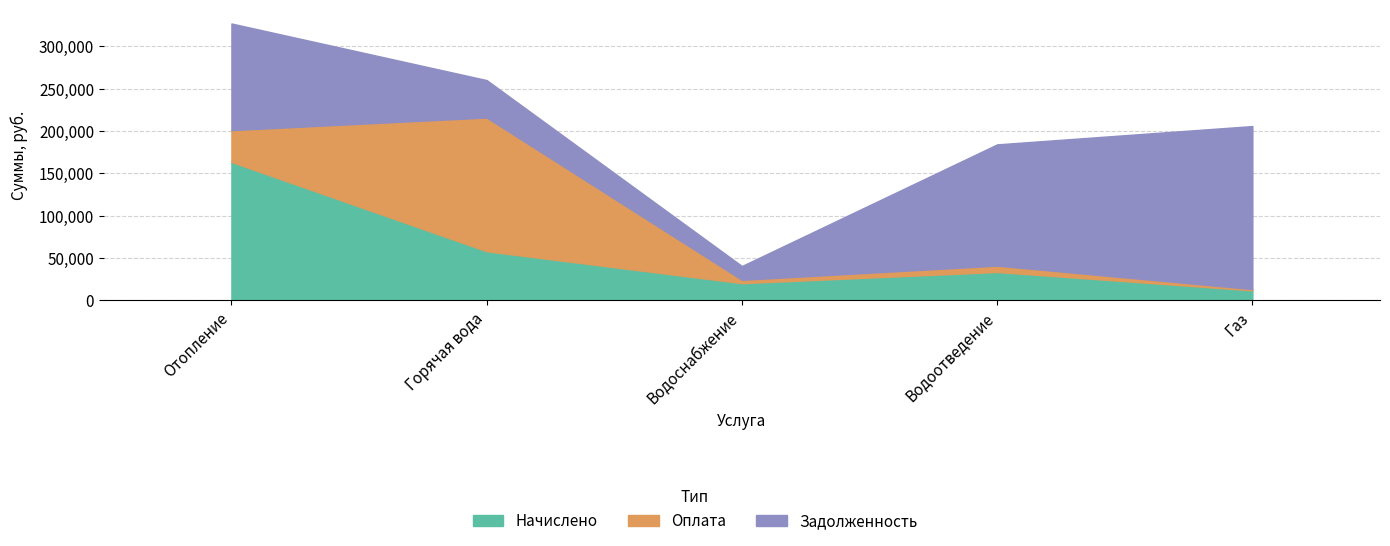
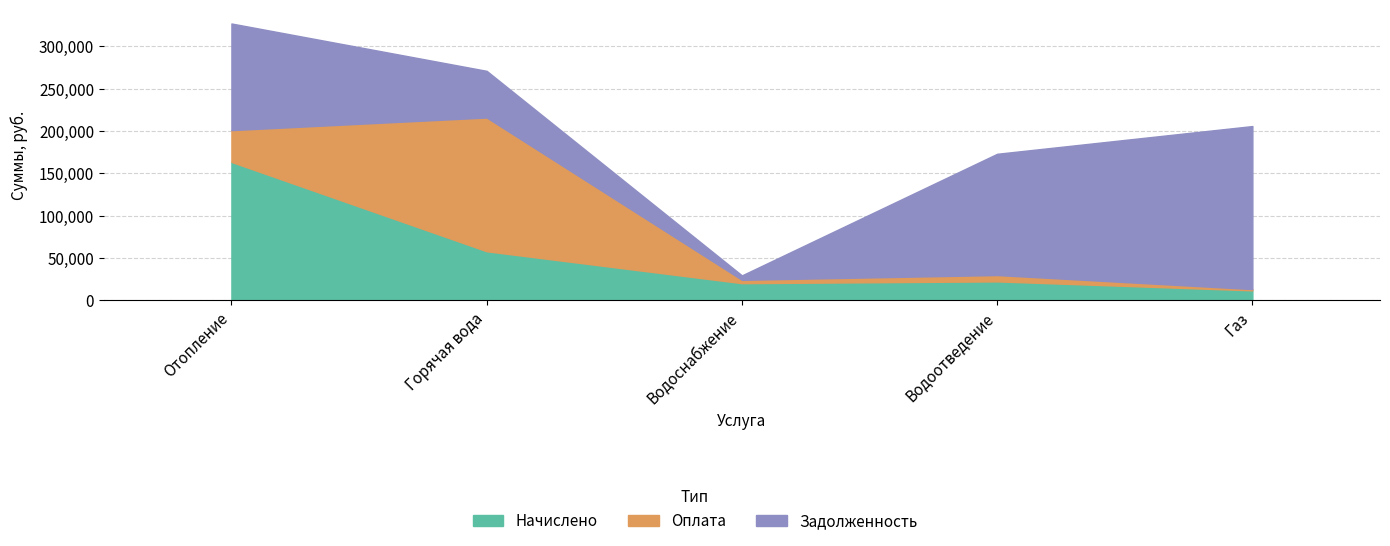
Задолженность, Горячая вода: 40,000 -> 60,000
Задолженность, Водоснабжение: 20,000 -> 10,000
Начислено, Водоотведение: 30,000 -> 20,000
